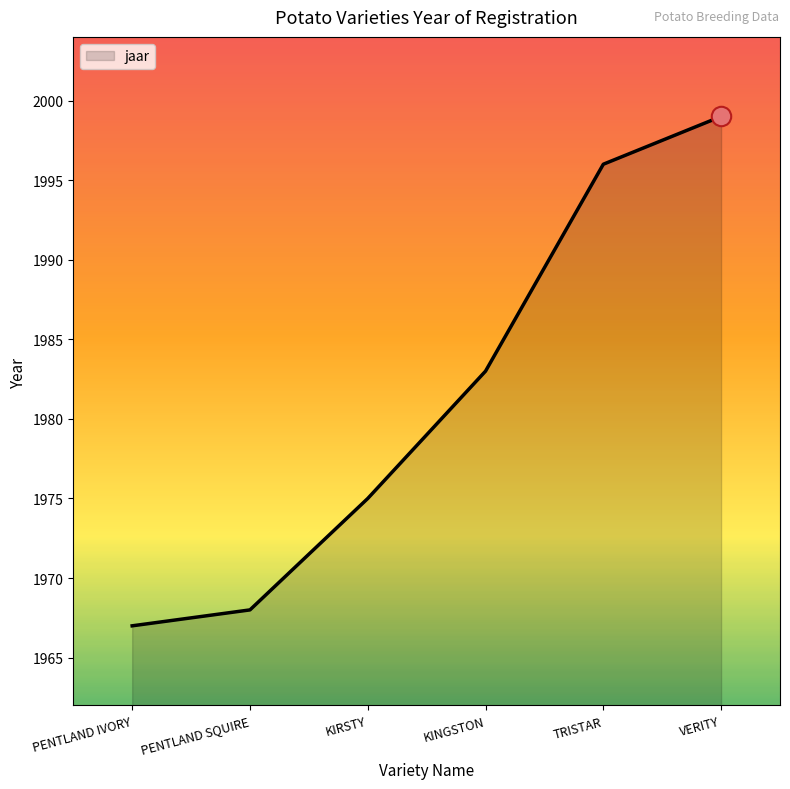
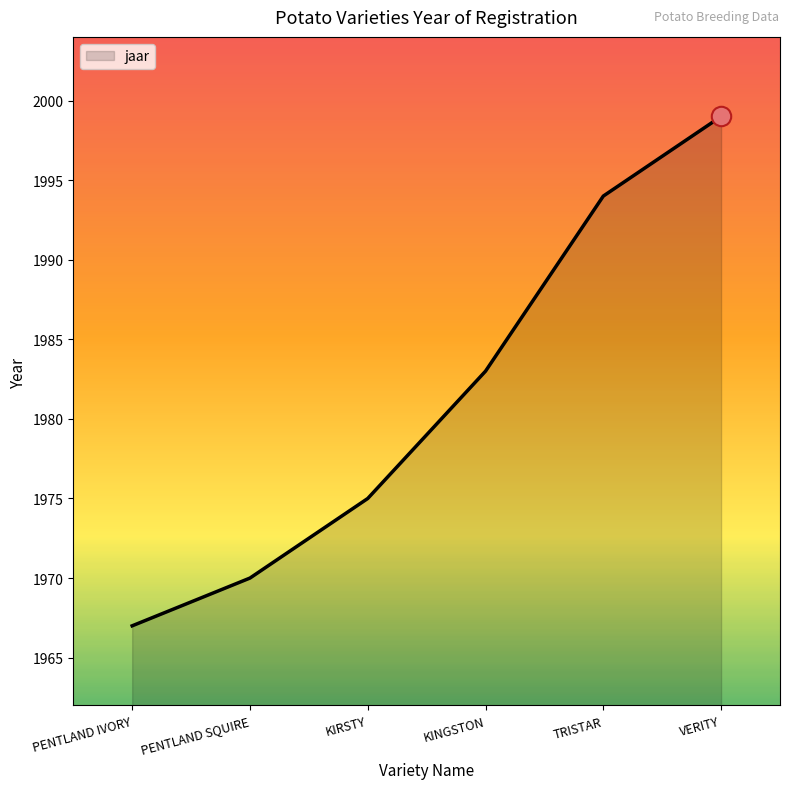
jaar, PENTLAND SQUIRE: 1968 -> 1970
jaar, TRISTAR: 1996 -> 1994
